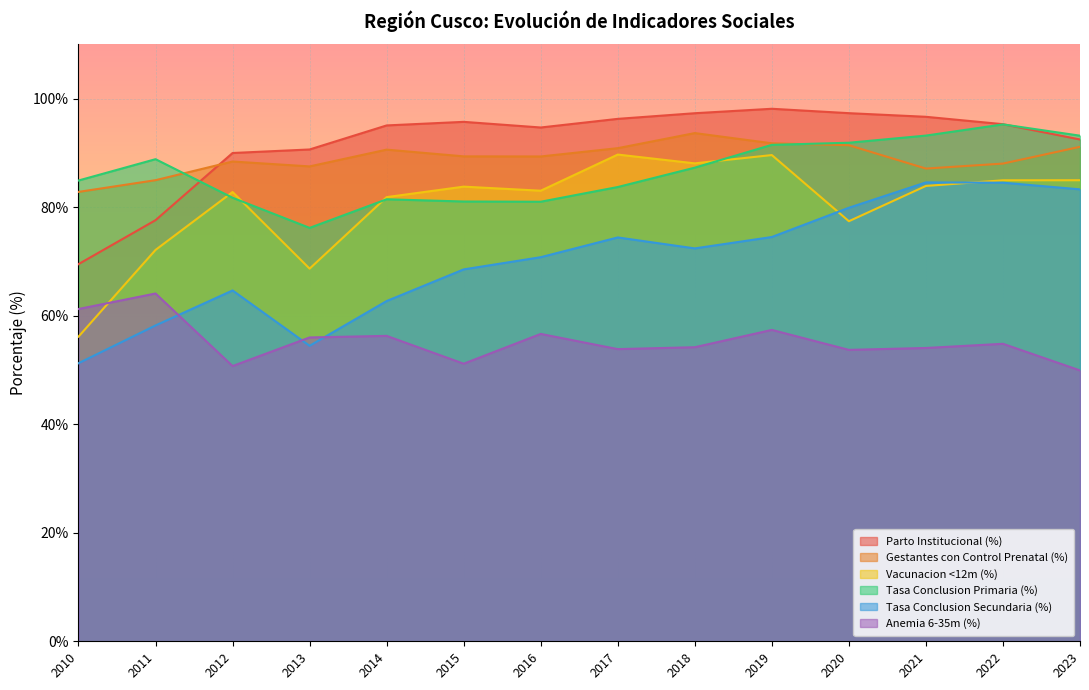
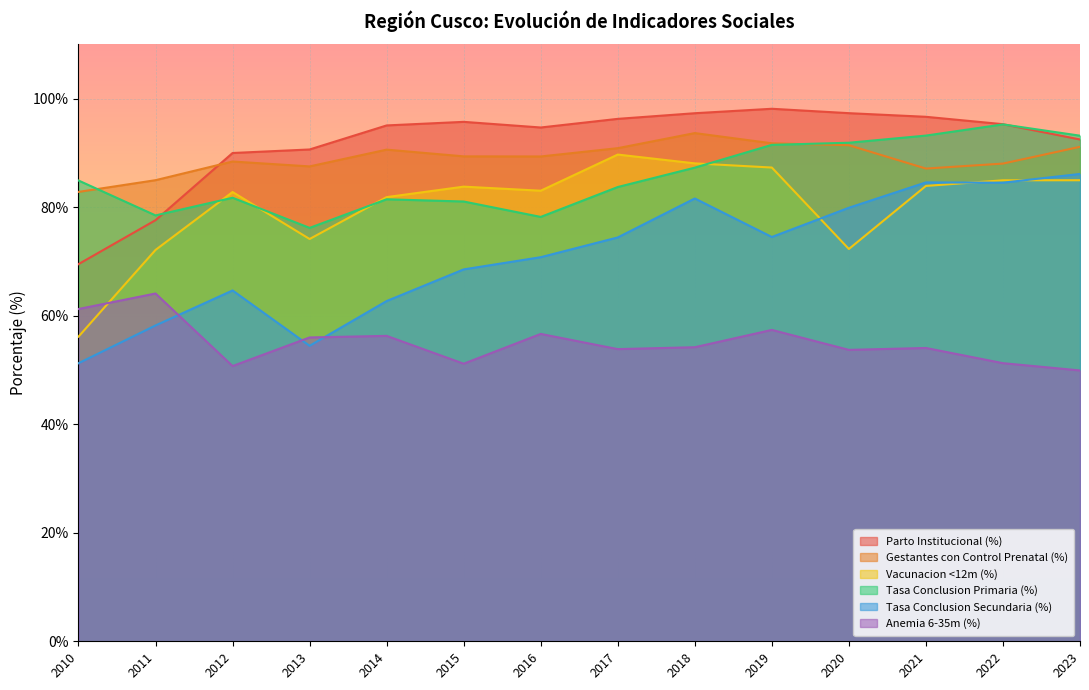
Tasa Conclusion Primaria (%), 2011: 89% -> 78%
Vacunacion <12m (%), 2013: 69% -> 74%
Tasa Conclusion Primaria (%), 2016: 81% -> 78%
Tasa Conclusion Secundaria (%), 2018: 72% -> 82%
Vacunacion <12m (%), 2019: 90% -> 87%
Vacunacion <12m (%), 2020: 77% -> 72%
Anemia 6-35m (%), 2022: 55% -> 51%
Tasa Conclusion Secundaria (%), 2023: 83% -> 86%
